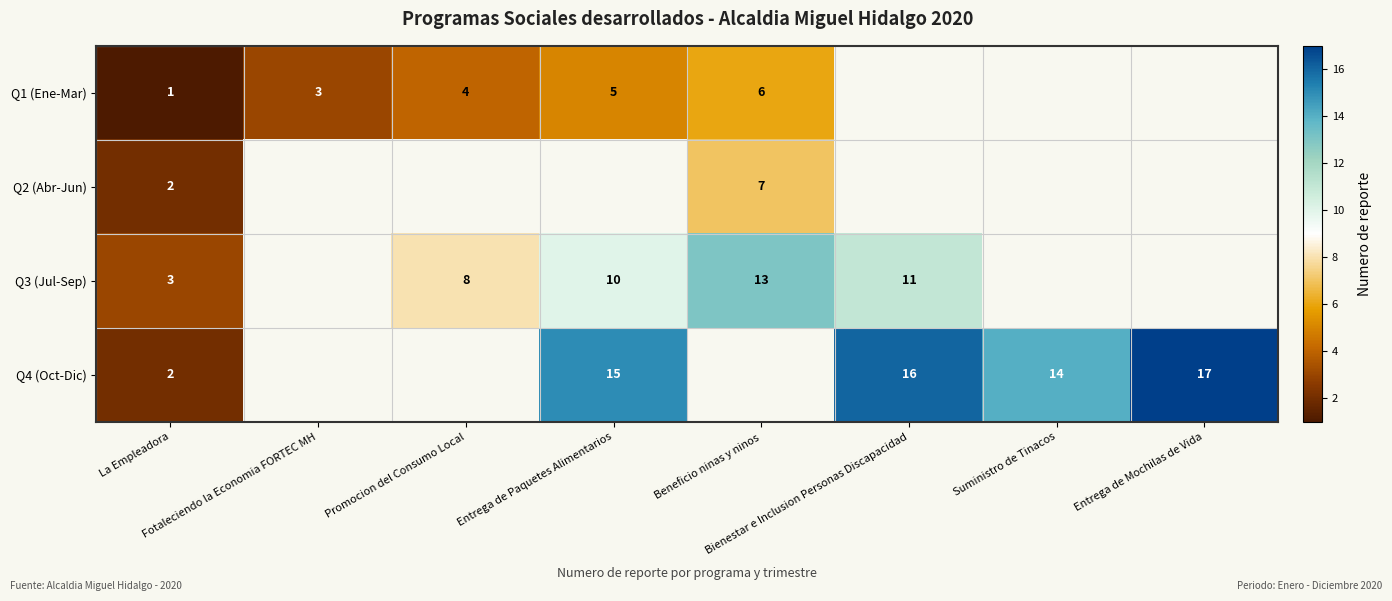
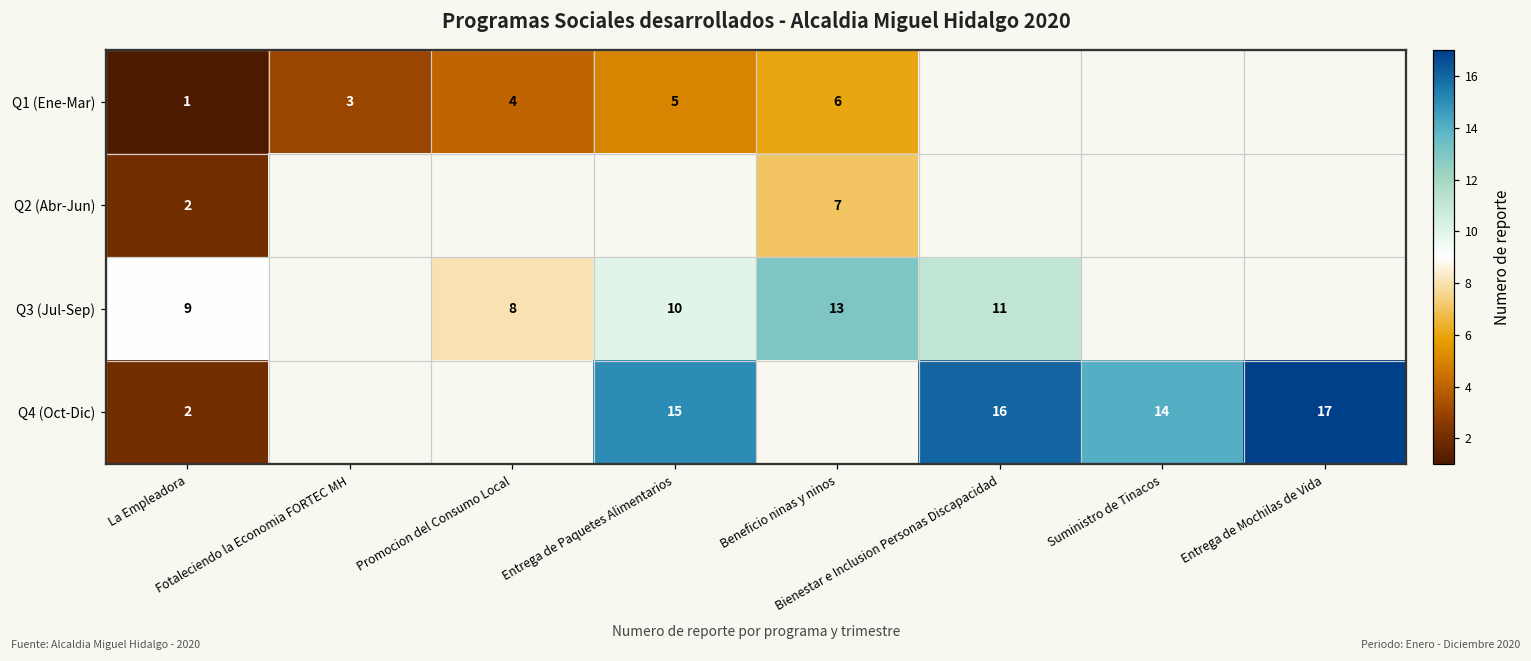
Q3 (Jul-Sep), La Empleadora: 3 -> 9
